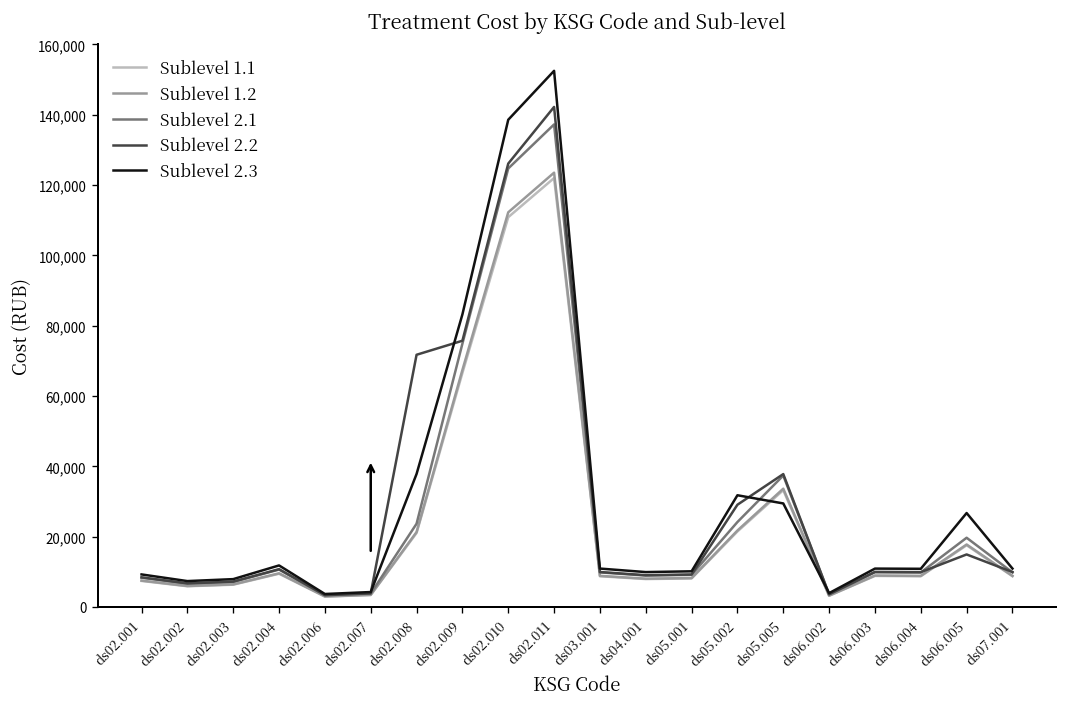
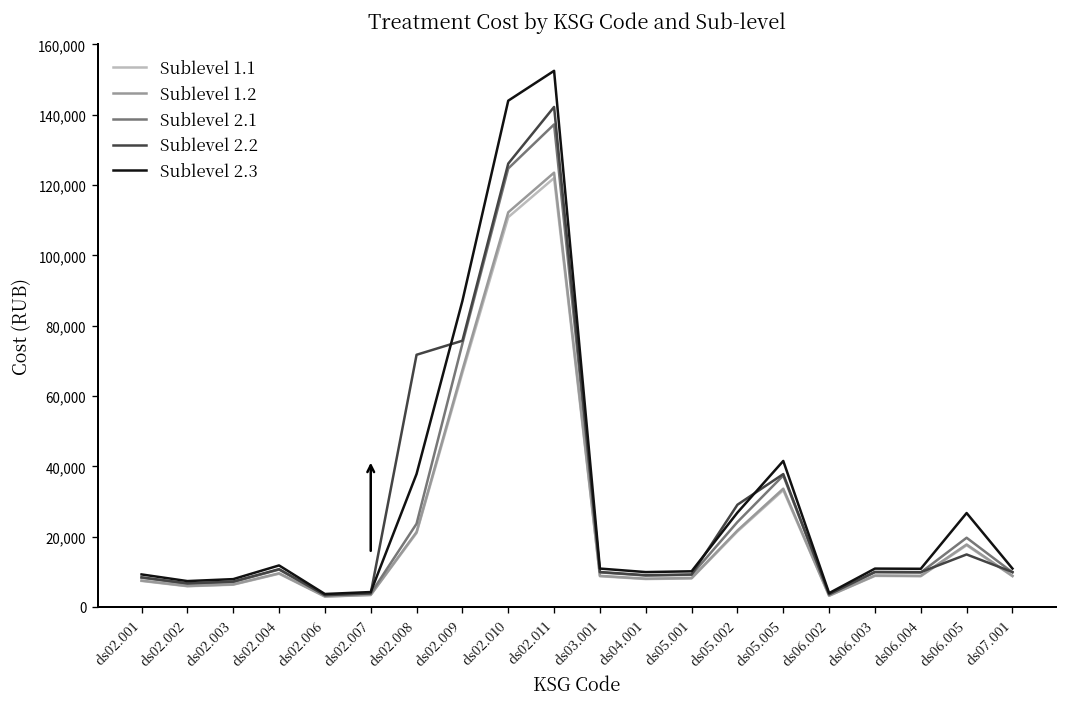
Sublevel 2.3, ds02.009: 83,000 -> 87,000
Sublevel 2.3, ds02.010: 139,000 -> 144,000
Sublevel 2.3, ds05.002: 32,000 -> 27,000
Sublevel 2.3, ds05.005: 29,000 -> 42,000
